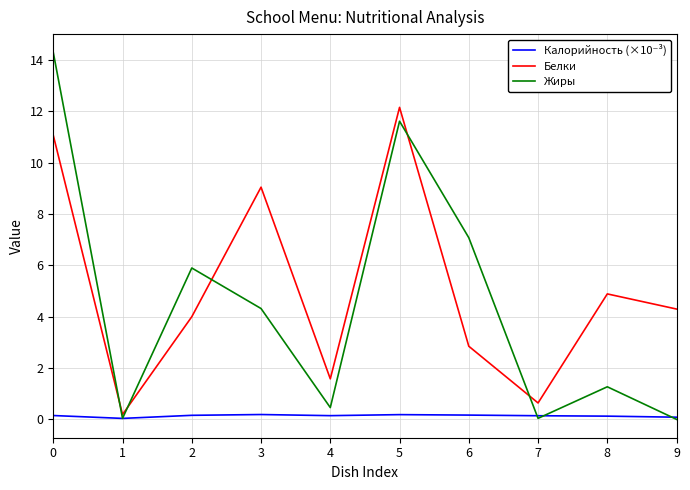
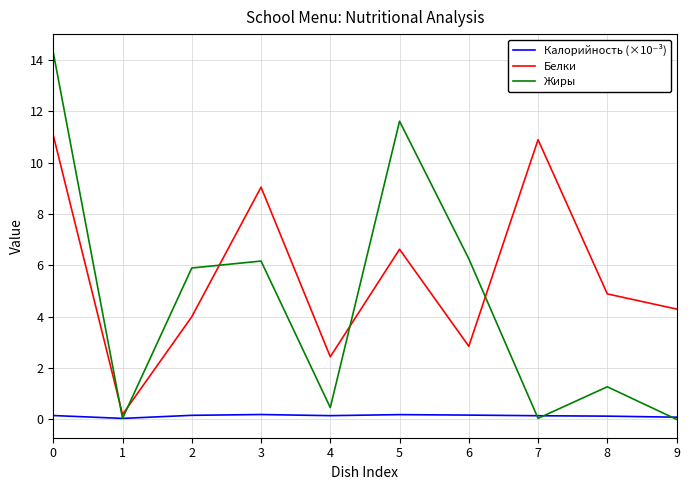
Жиры, 3: 4.3 -> 6.2
Белки, 4: 1.6 -> 2.4
Белки, 5: 12.2 -> 6.6
Жиры, 6: 7.1 -> 6.3
Белки, 7: 0.6 -> 10.9
